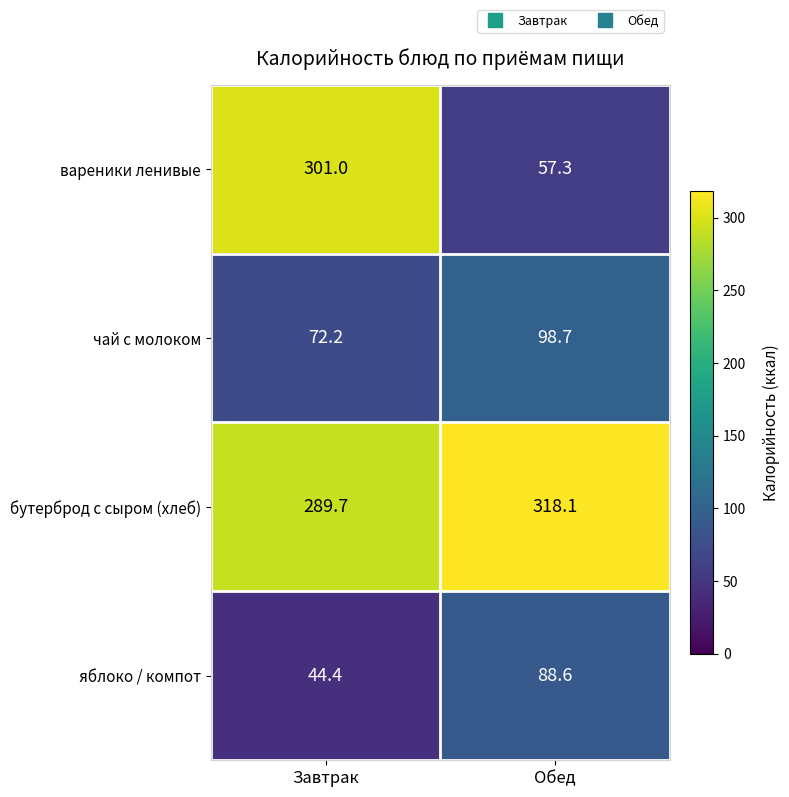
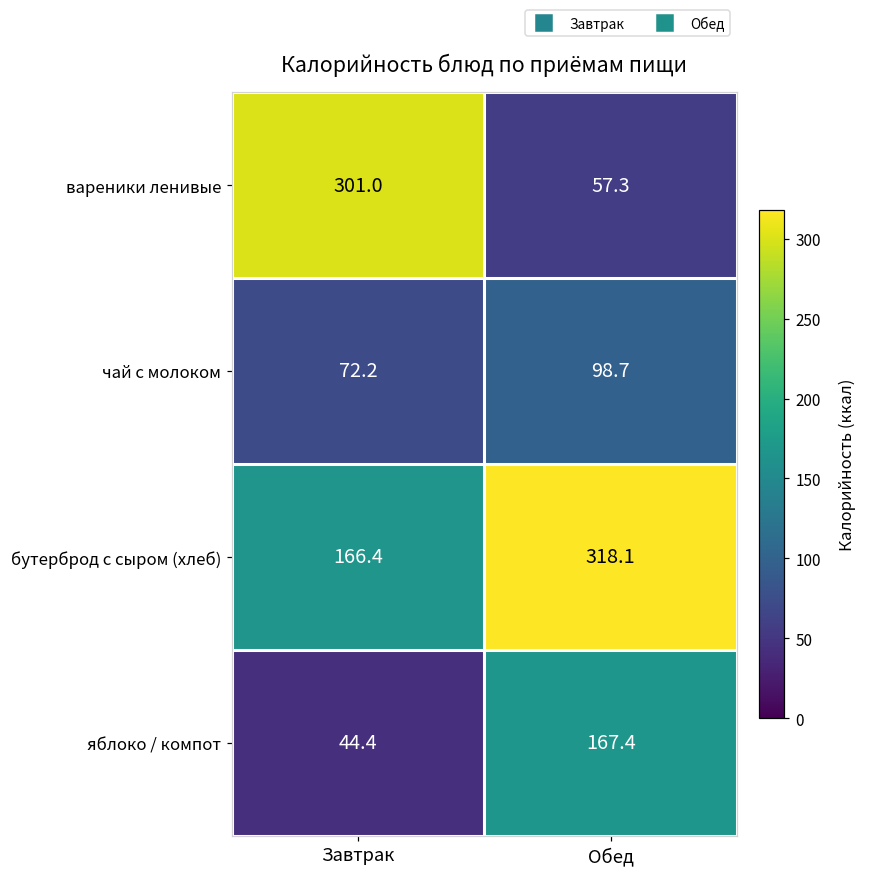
бутерброд с сыром (хлеб), Завтрак: 289.7 -> 166.4
яблоко / компот, Обед: 88.6 -> 167.4
